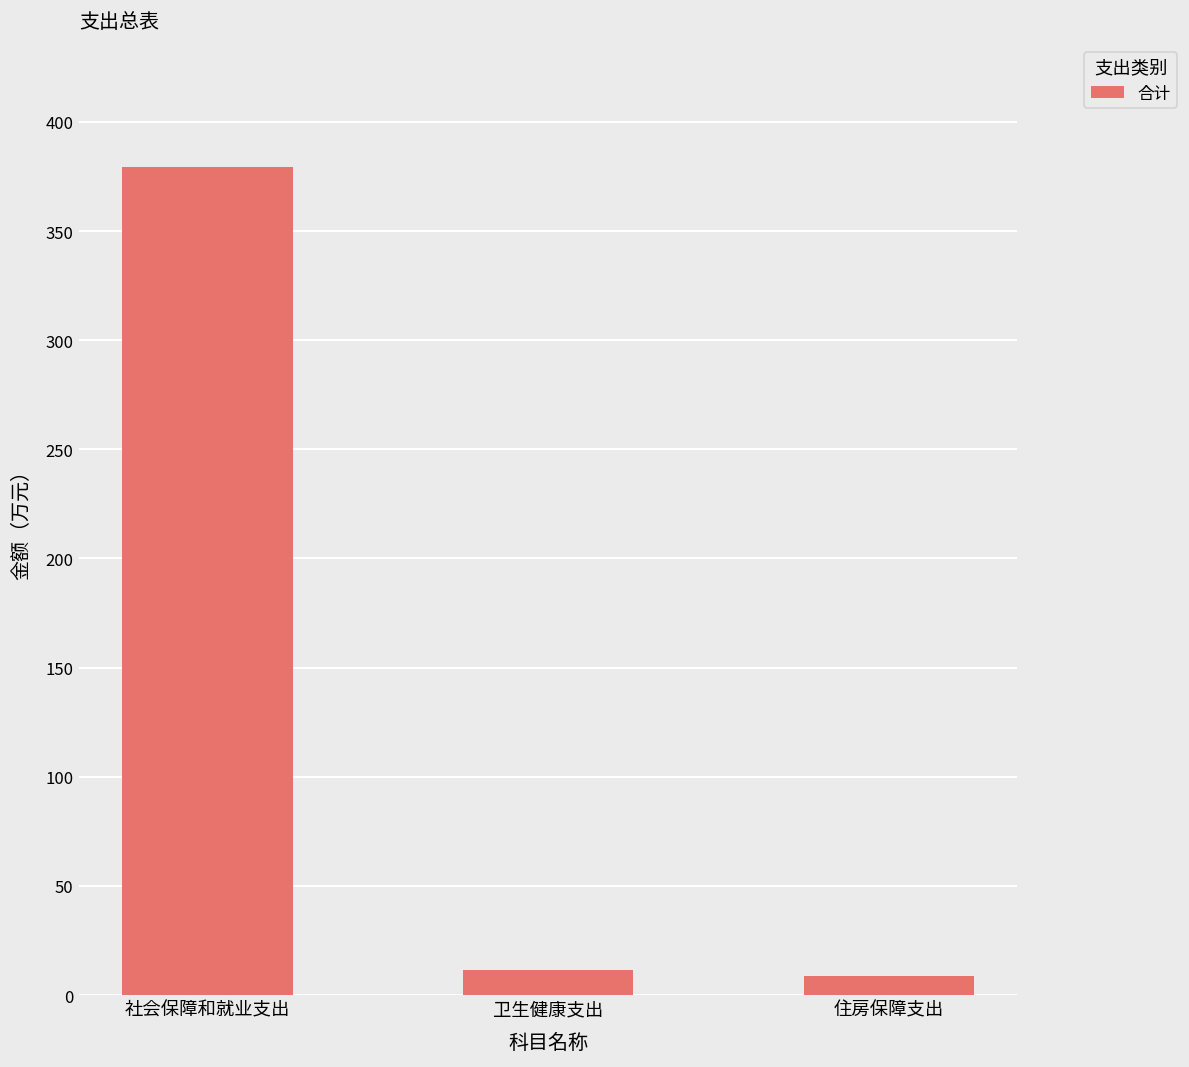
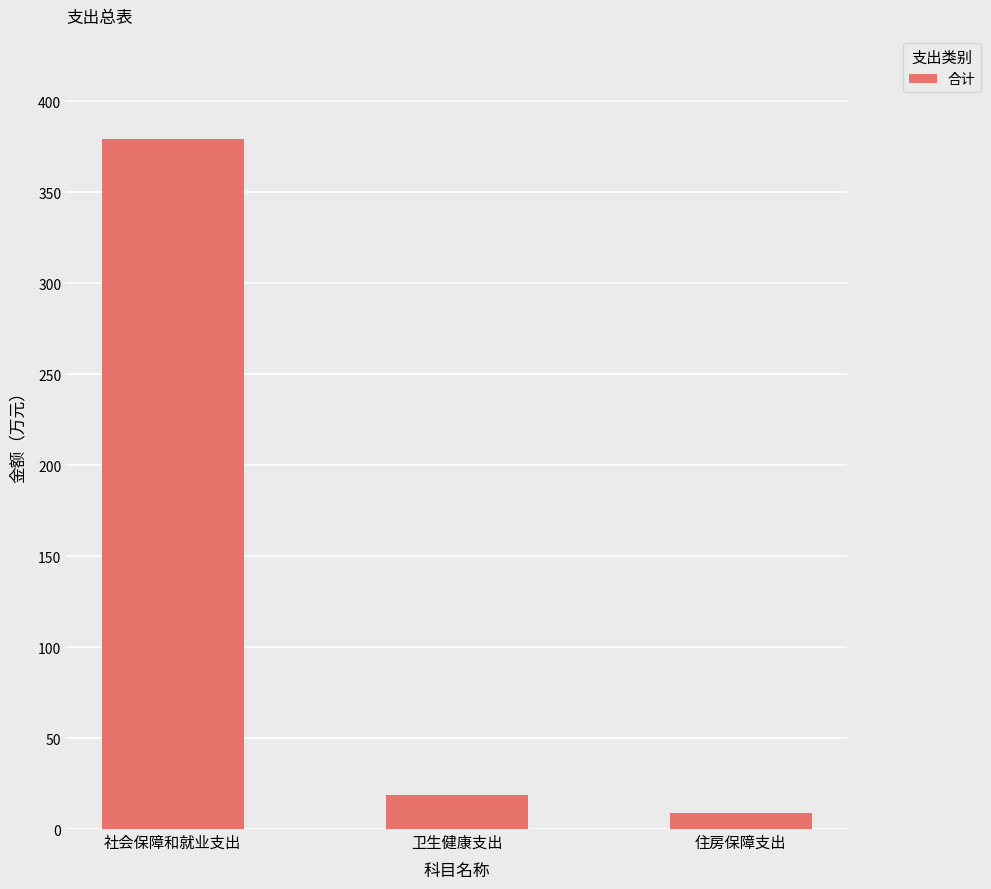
卫生健康支出: 11 -> 19
